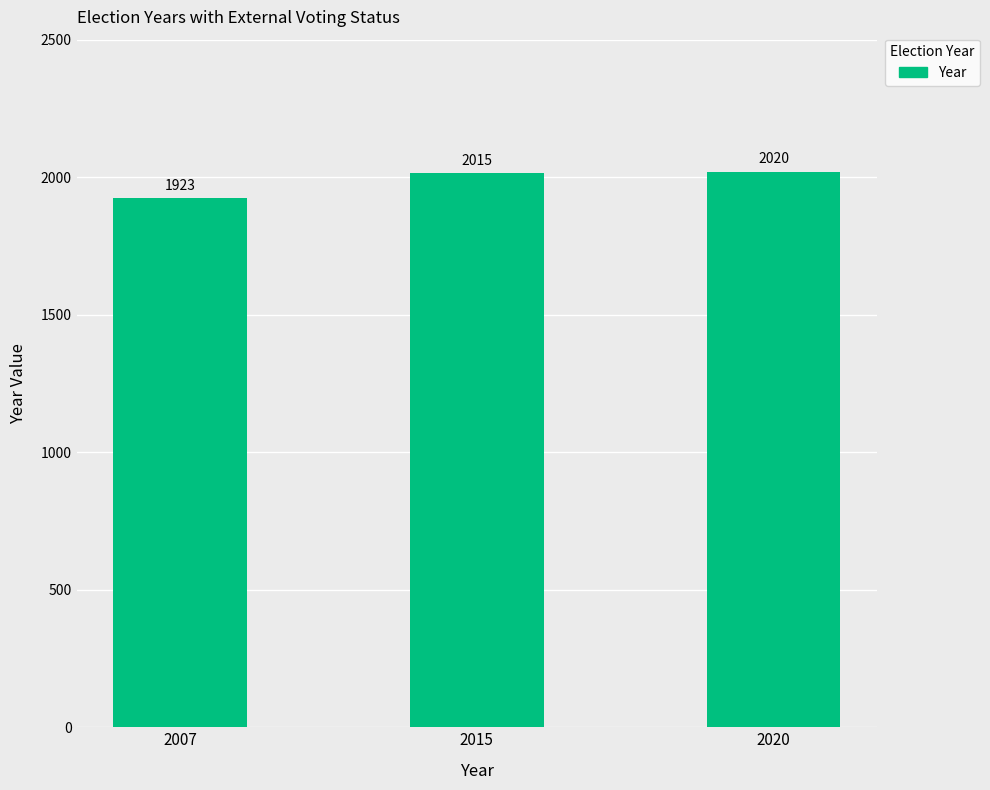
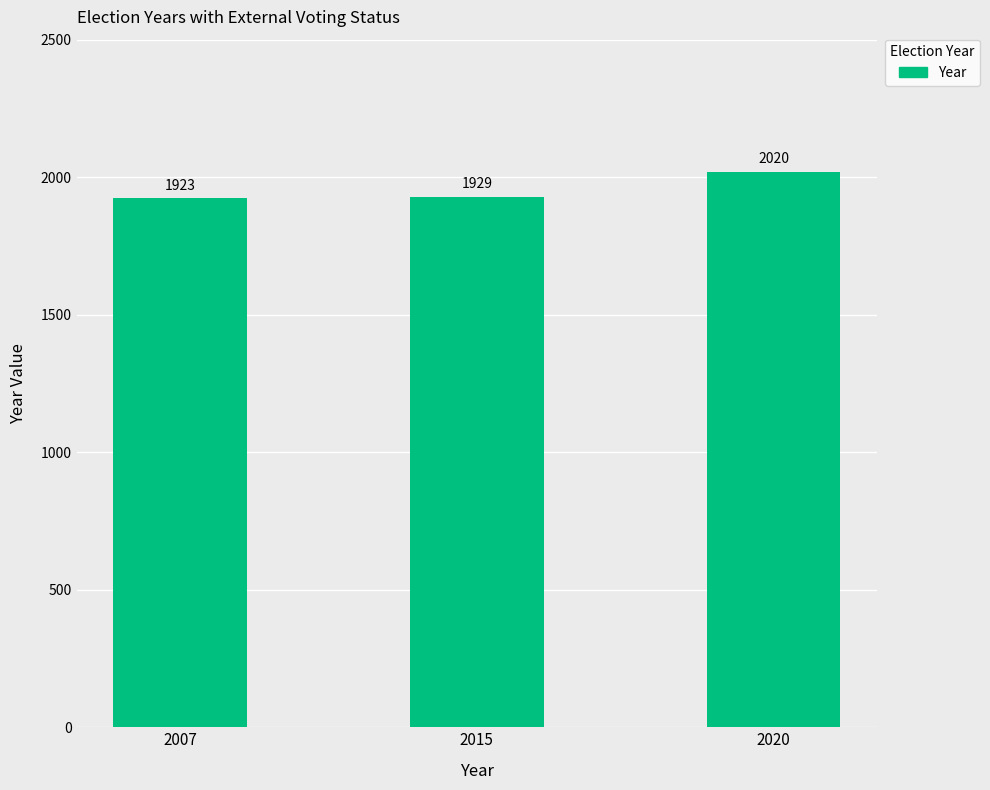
2015: 2015 -> 1929
